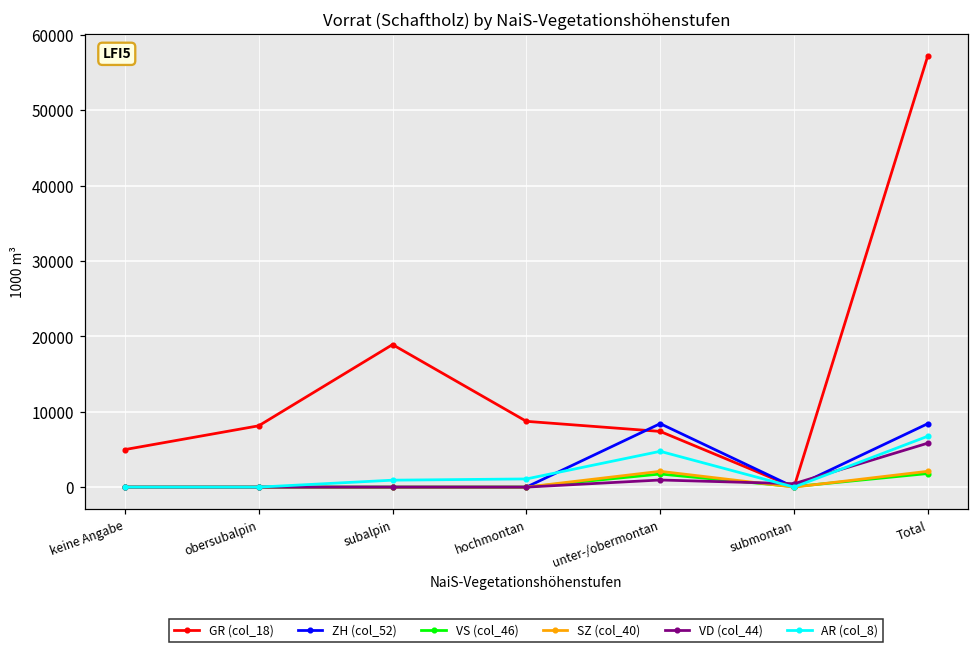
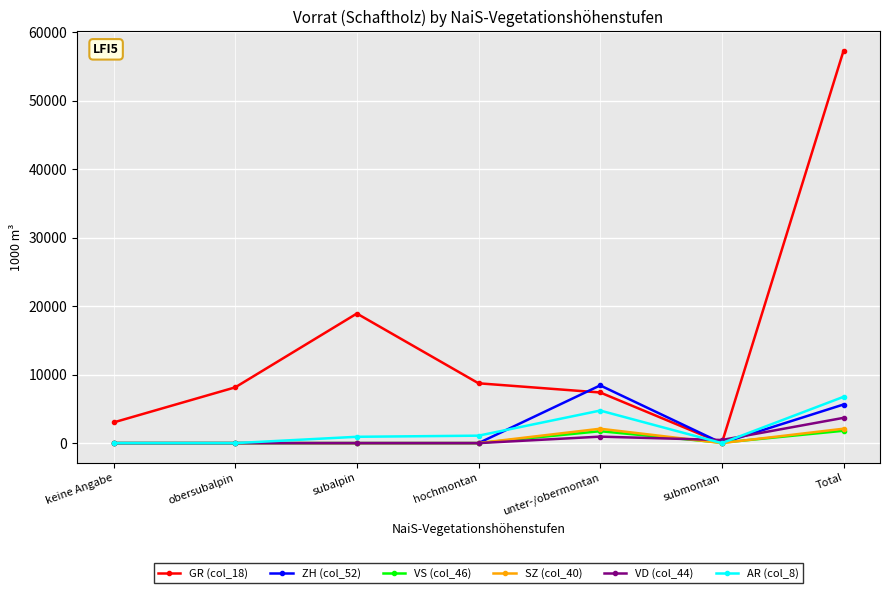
GR (col_18), keine Angabe: 5000 -> 3000
ZH (col_52), Total: 8000 -> 6000
VD (col_44), Total: 6000 -> 4000
